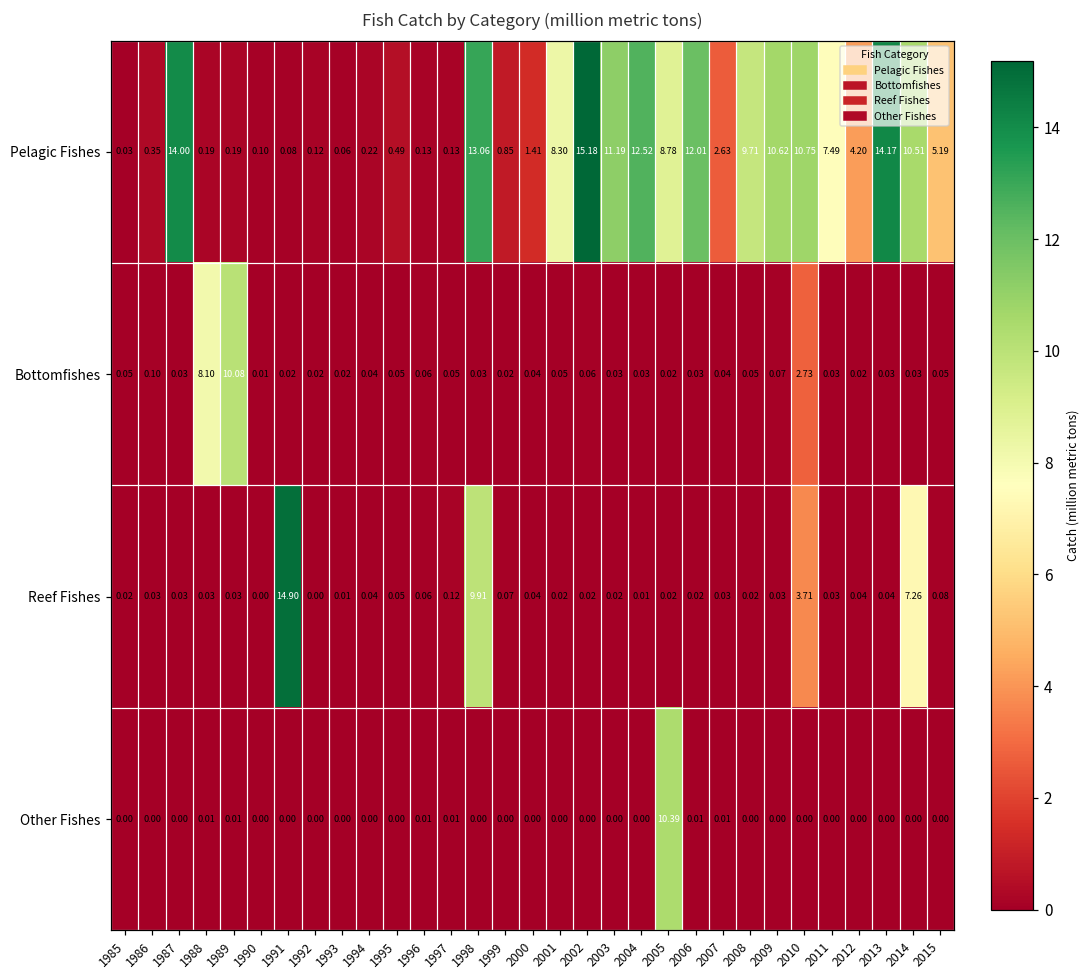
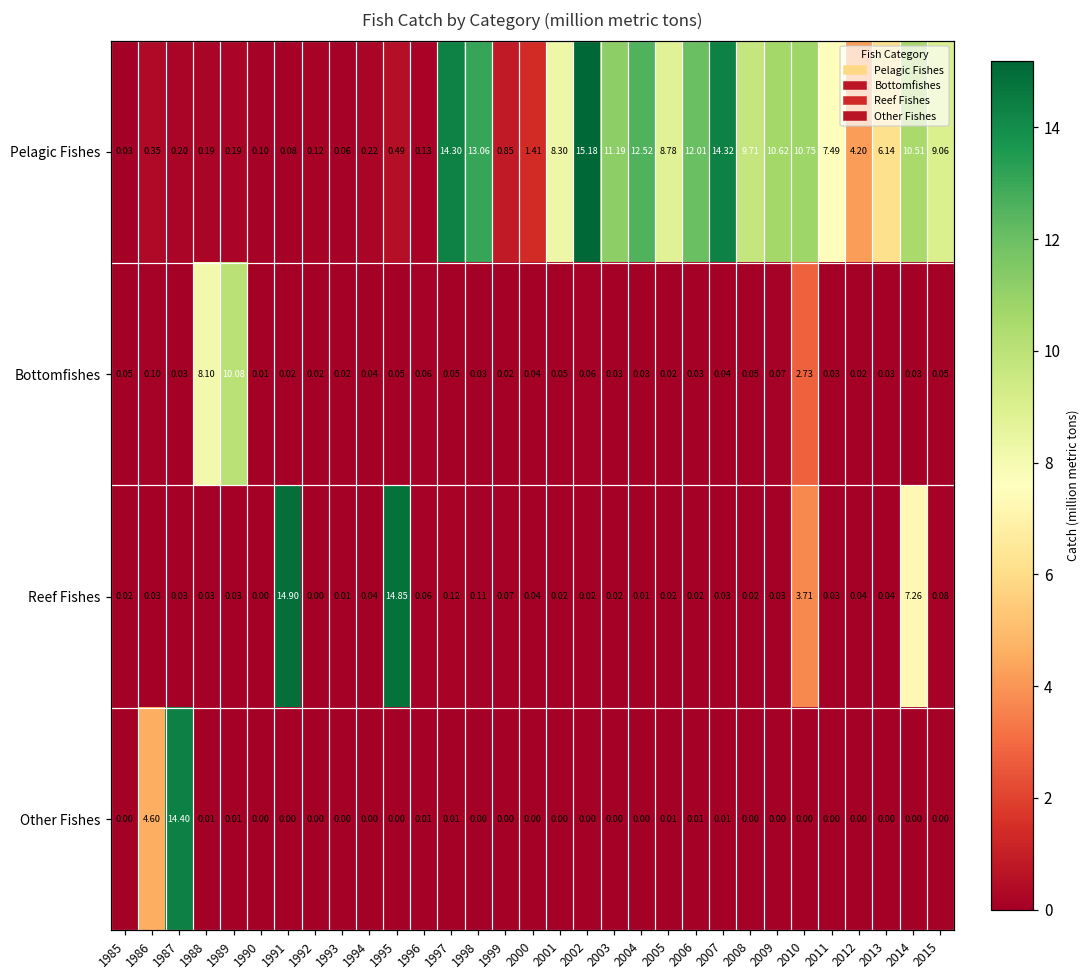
Pelagic Fishes, 1987: 14.00 -> 0.20
Pelagic Fishes, 1997: 0.13 -> 14.30
Pelagic Fishes, 2007: 2.63 -> 14.32
Pelagic Fishes, 2013: 14.17 -> 6.14
Pelagic Fishes, 2015: 5.19 -> 9.06
Reef Fishes, 1995: 0.05 -> 14.85
Reef Fishes, 1998: 9.91 -> 0.11
Other Fishes, 1986: 0.00 -> 4.60
Other Fishes, 1987: 0.00 -> 14.40
Other Fishes, 2005: 10.39 -> 0.01
